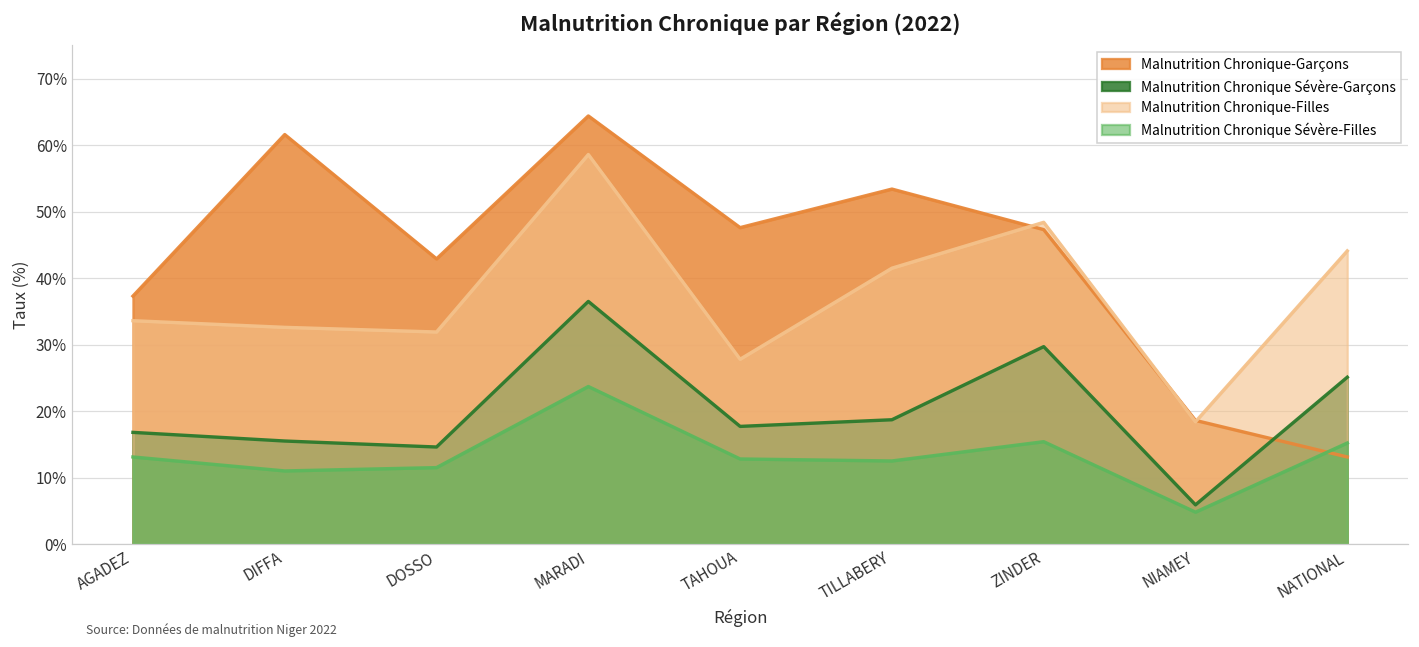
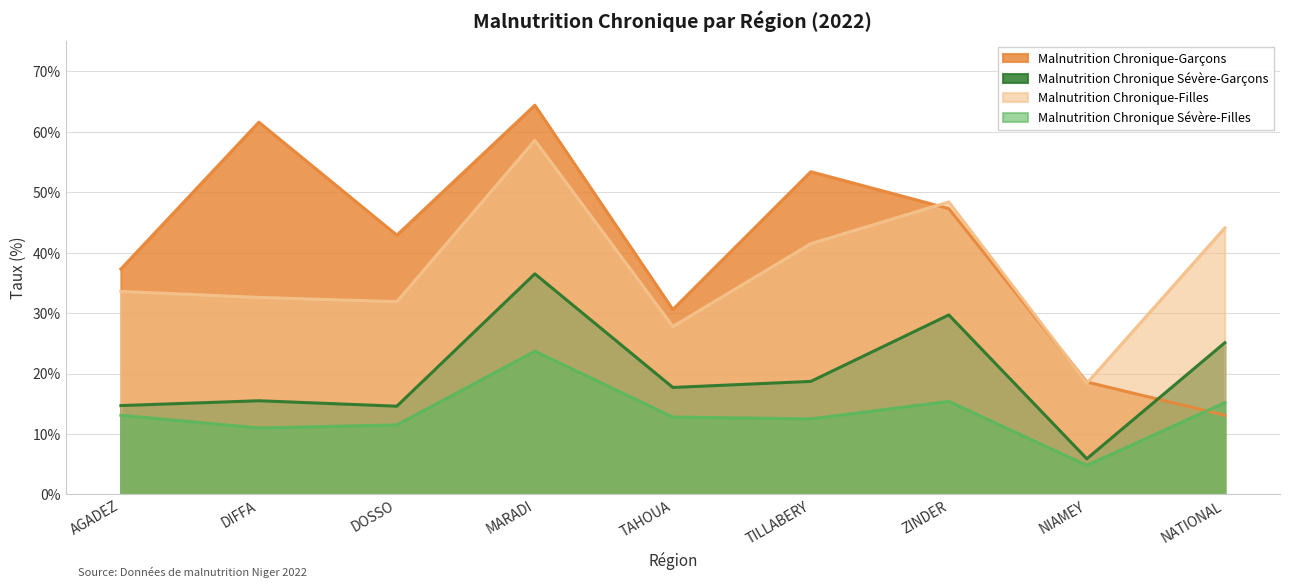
Malnutrition Chronique Sévère-Garçons, AGADEZ: 17% -> 15%
Malnutrition Chronique-Garçons, TAHOUA: 48% -> 31%
